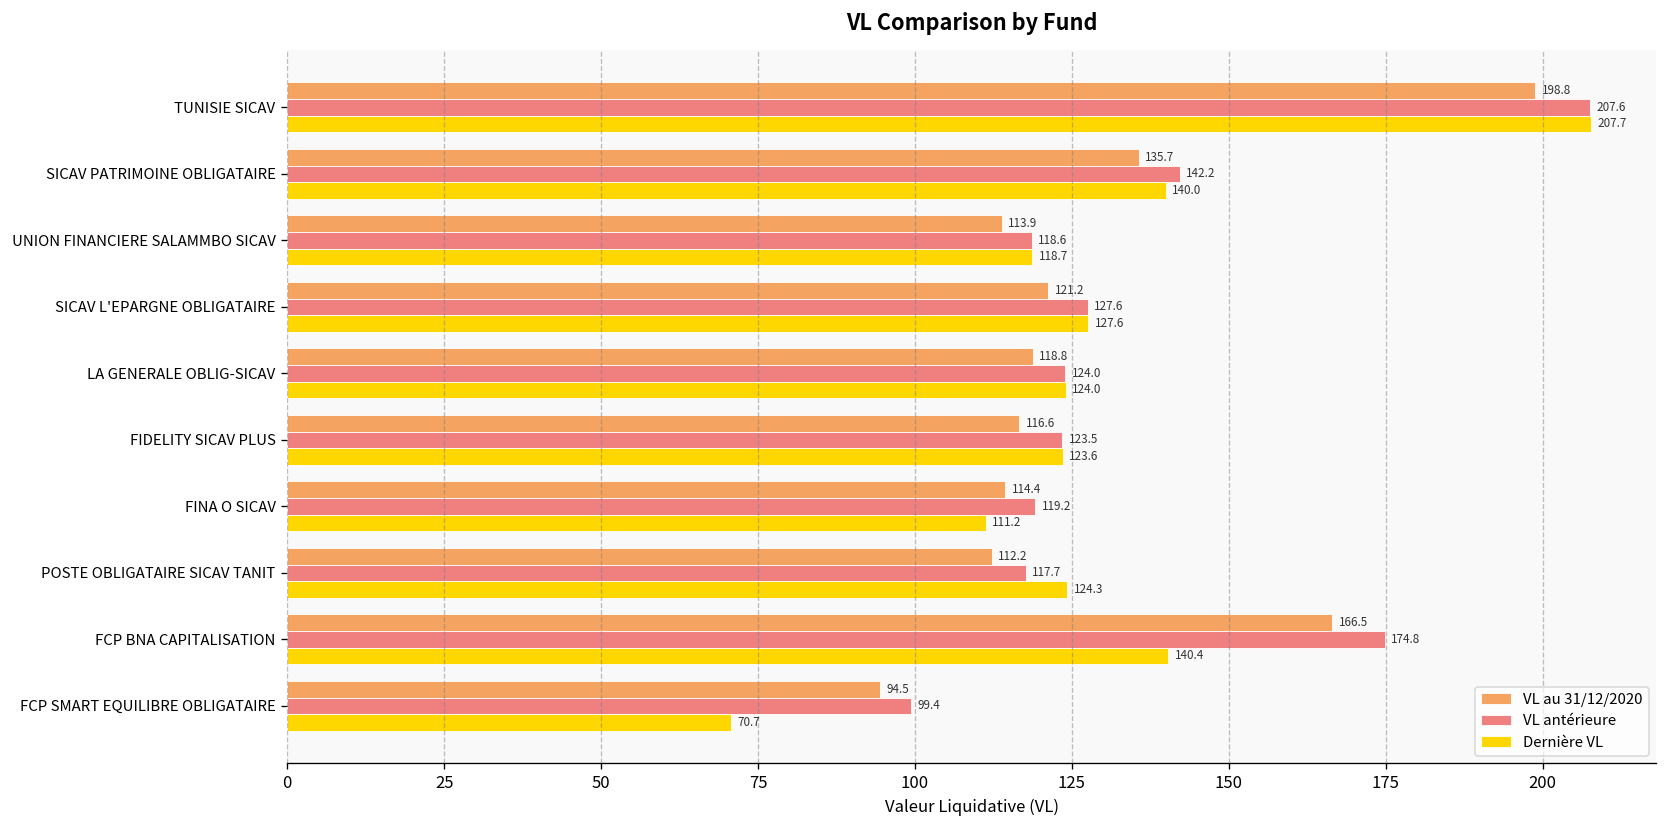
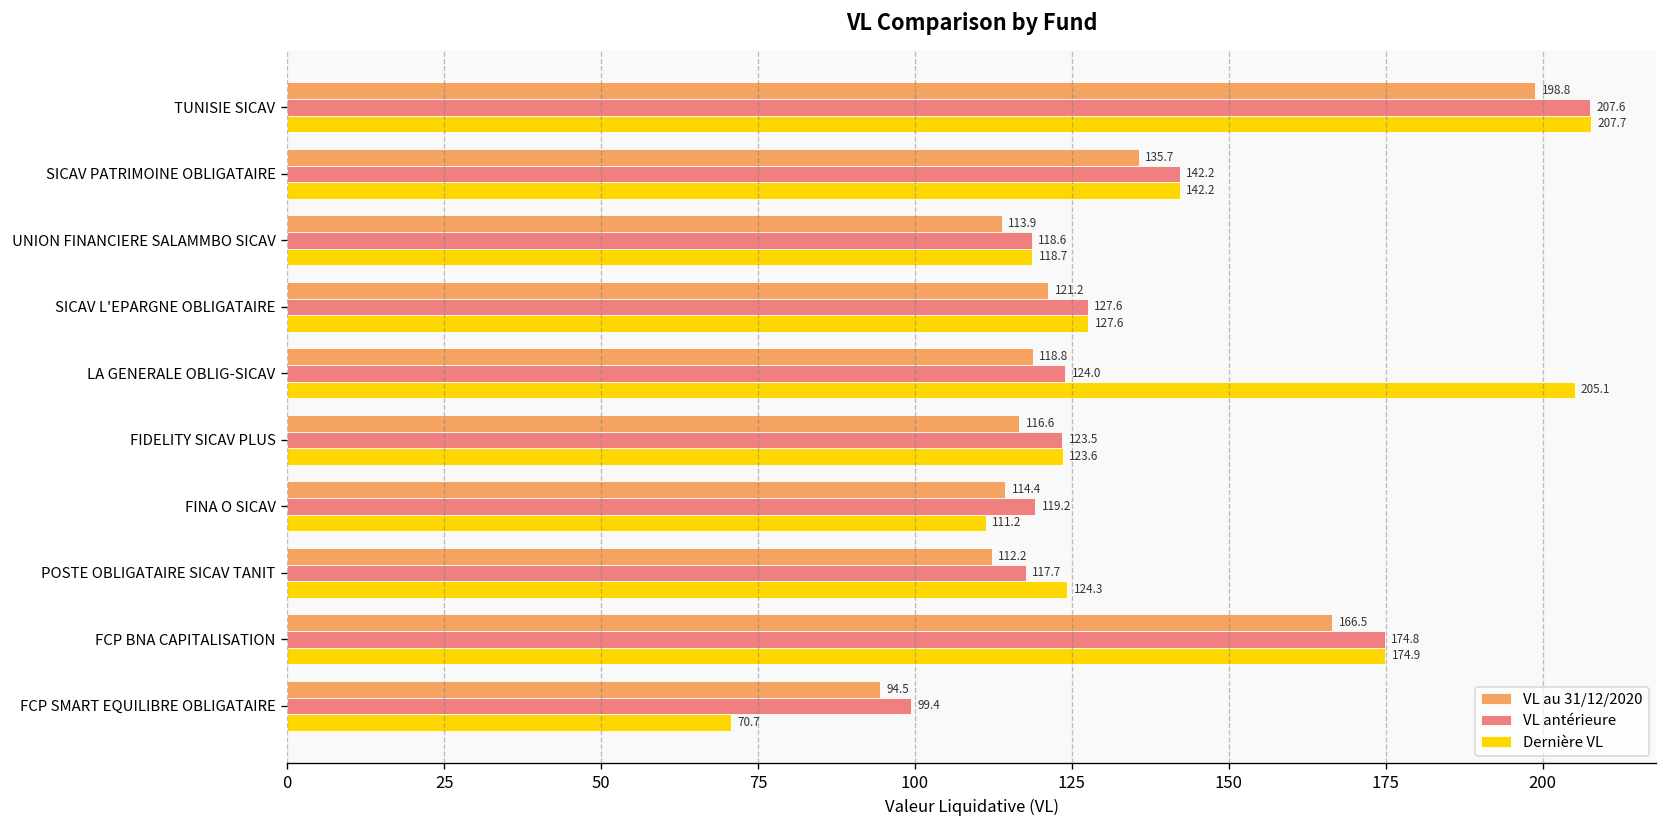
Dernière VL, SICAV PATRIMOINE OBLIGATAIRE: 140.0 -> 142.2
Dernière VL, LA GENERALE OBLIG-SICAV: 124.0 -> 205.1
Dernière VL, FCP BNA CAPITALISATION: 140.4 -> 174.9
